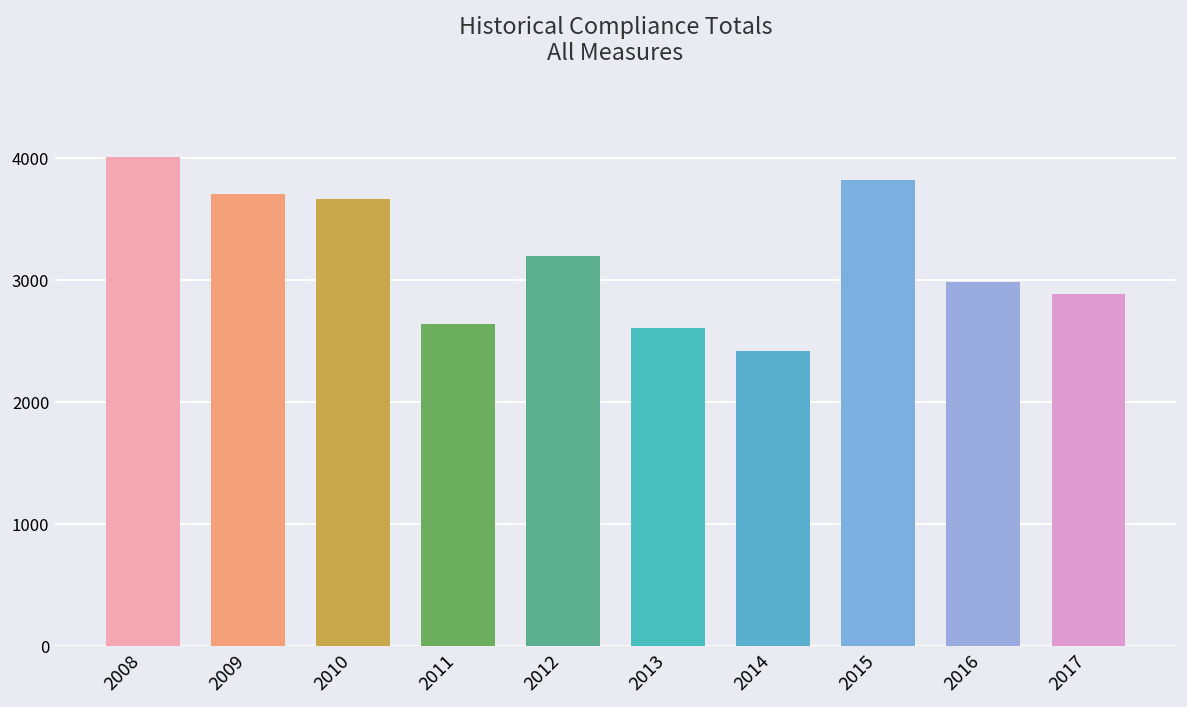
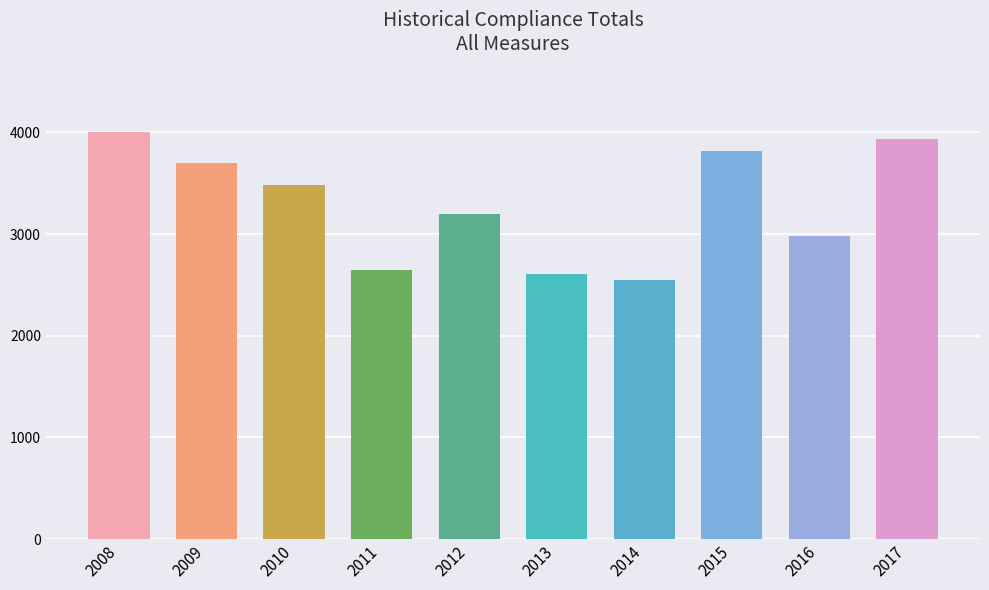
2010: 3670 -> 3480
2014: 2410 -> 2550
2017: 2880 -> 3940
